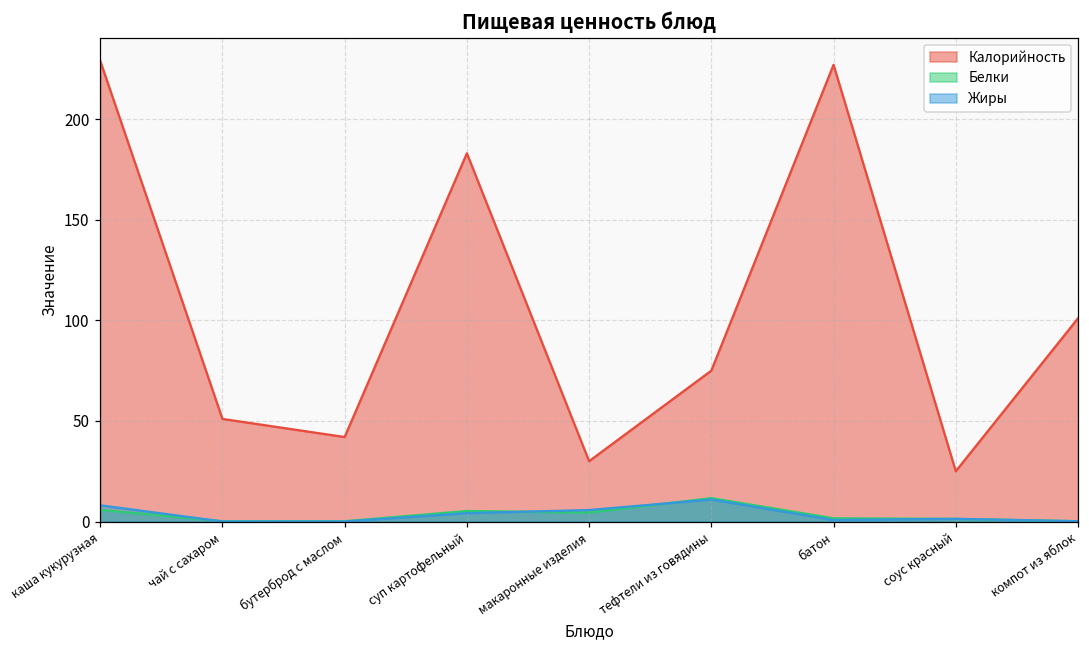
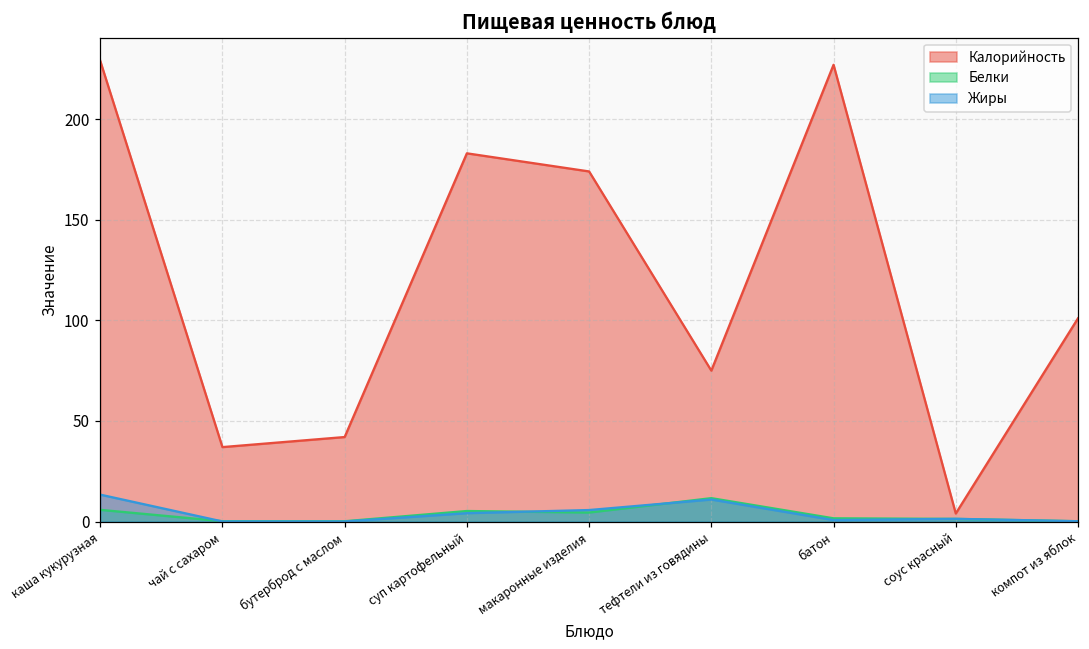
Жиры, каша кукурузная: 8 -> 13
Калорийность, чай с сахаром: 51 -> 37
Калорийность, макаронные изделия: 30 -> 174
Калорийность, соус красный: 25 -> 4
